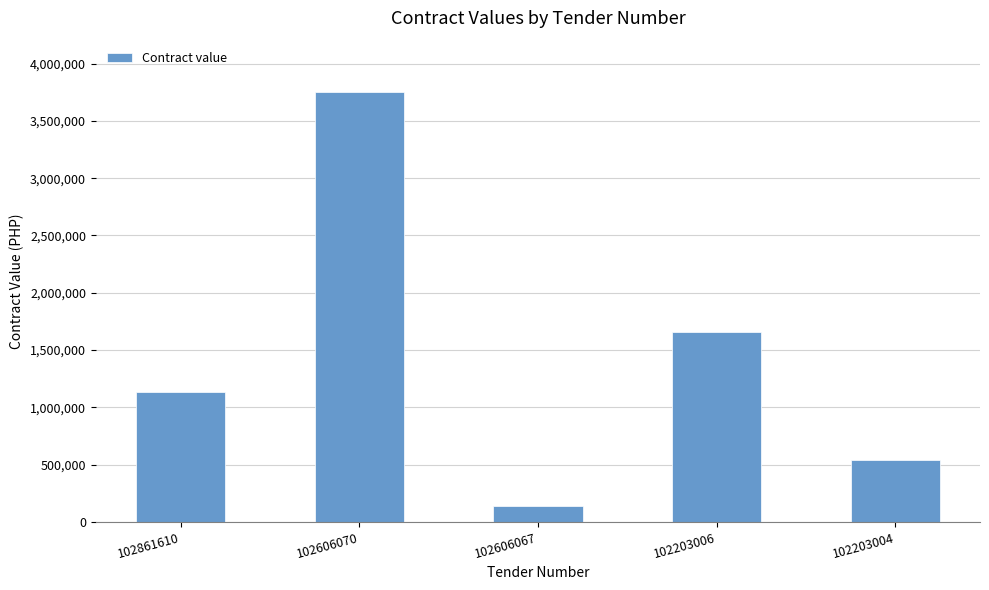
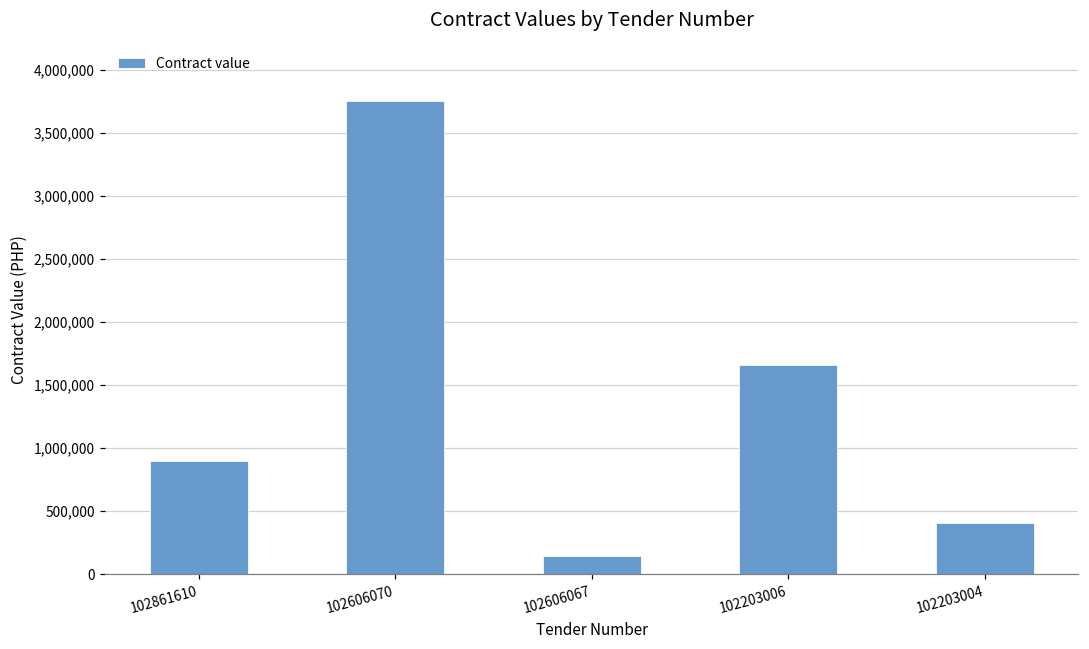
102861610: 1,140,000 -> 900,000
102203004: 540,000 -> 410,000
